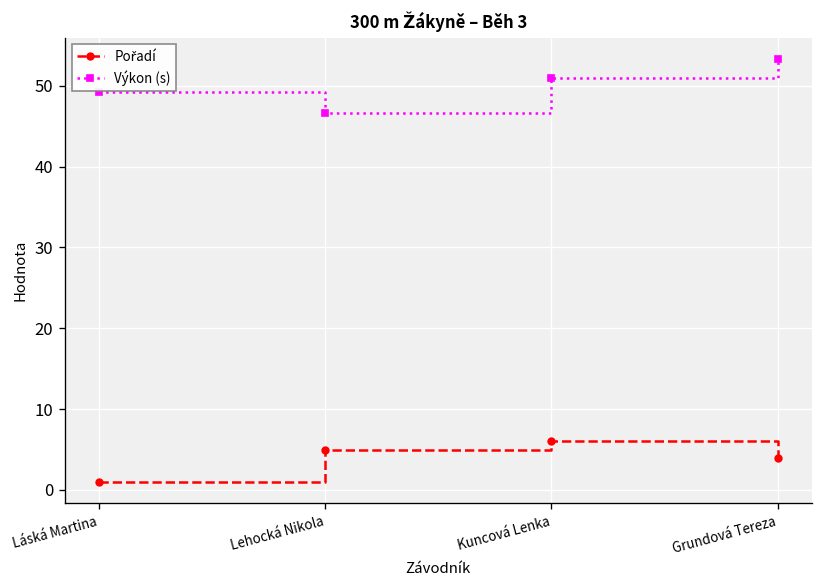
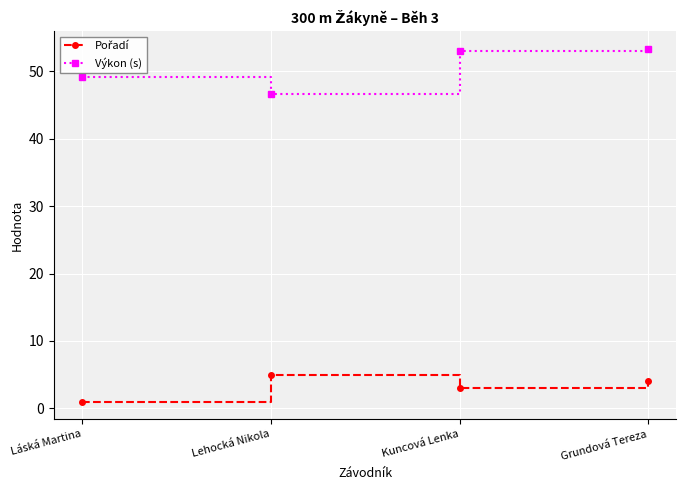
Pořadí, Kuncová Lenka: 6 -> 3
Výkon (s), Kuncová Lenka: 51 -> 53
